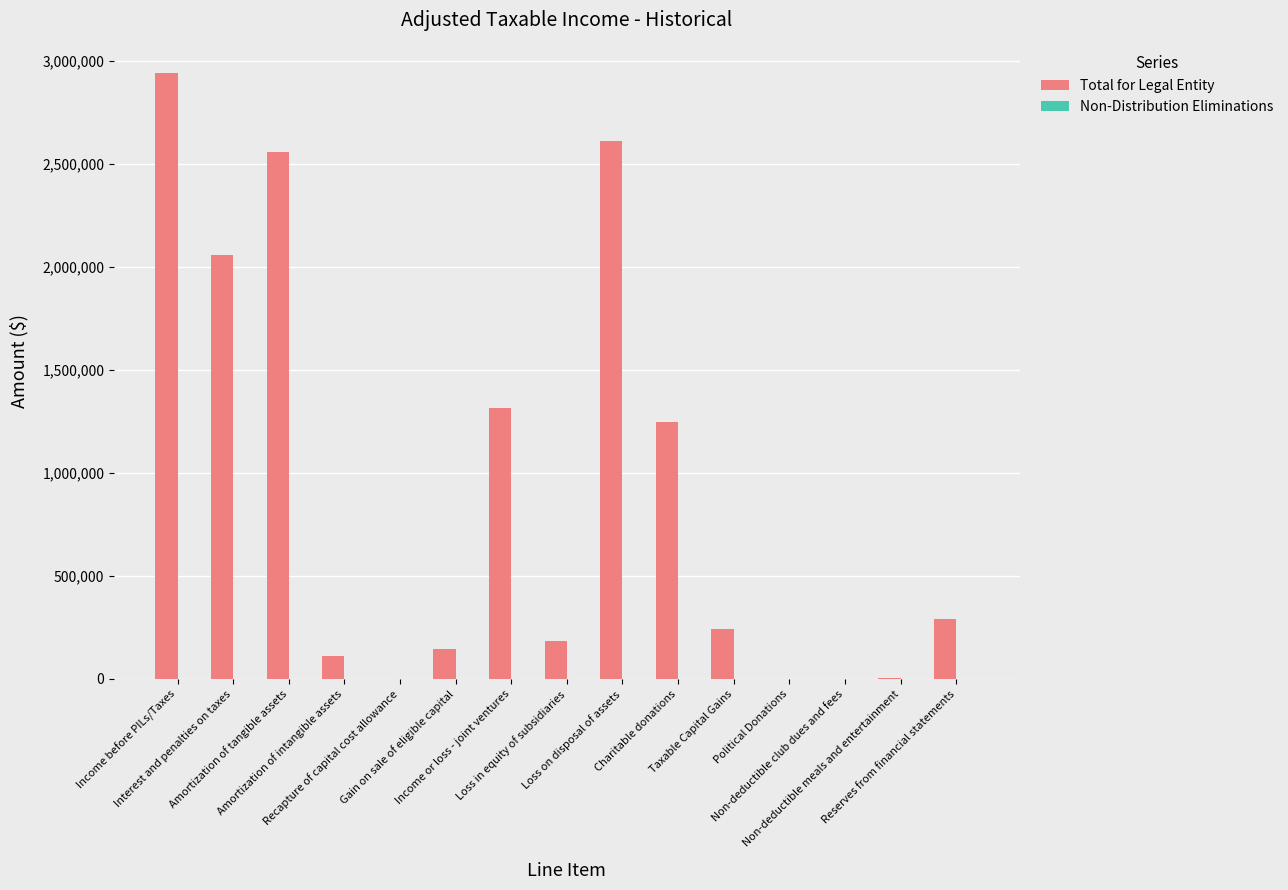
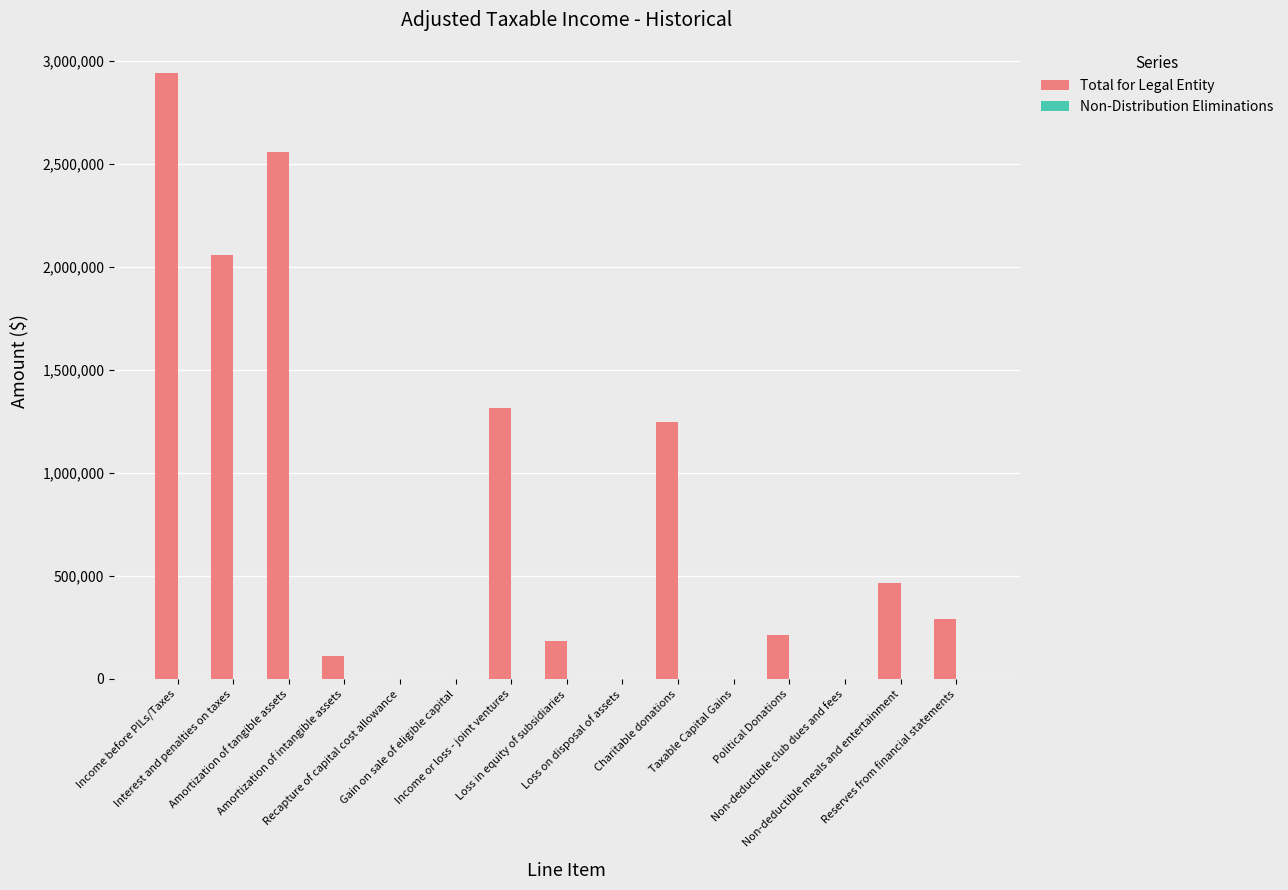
Total for Legal Entity, Gain on sale of eligible capital: 140,000 -> 0
Total for Legal Entity, Loss on disposal of assets: 2,610,000 -> 0
Total for Legal Entity, Taxable Capital Gains: 240,000 -> 0
Total for Legal Entity, Political Donations: 0 -> 220,000
Total for Legal Entity, Non-deductible meals and entertainment: 0 -> 460,000
